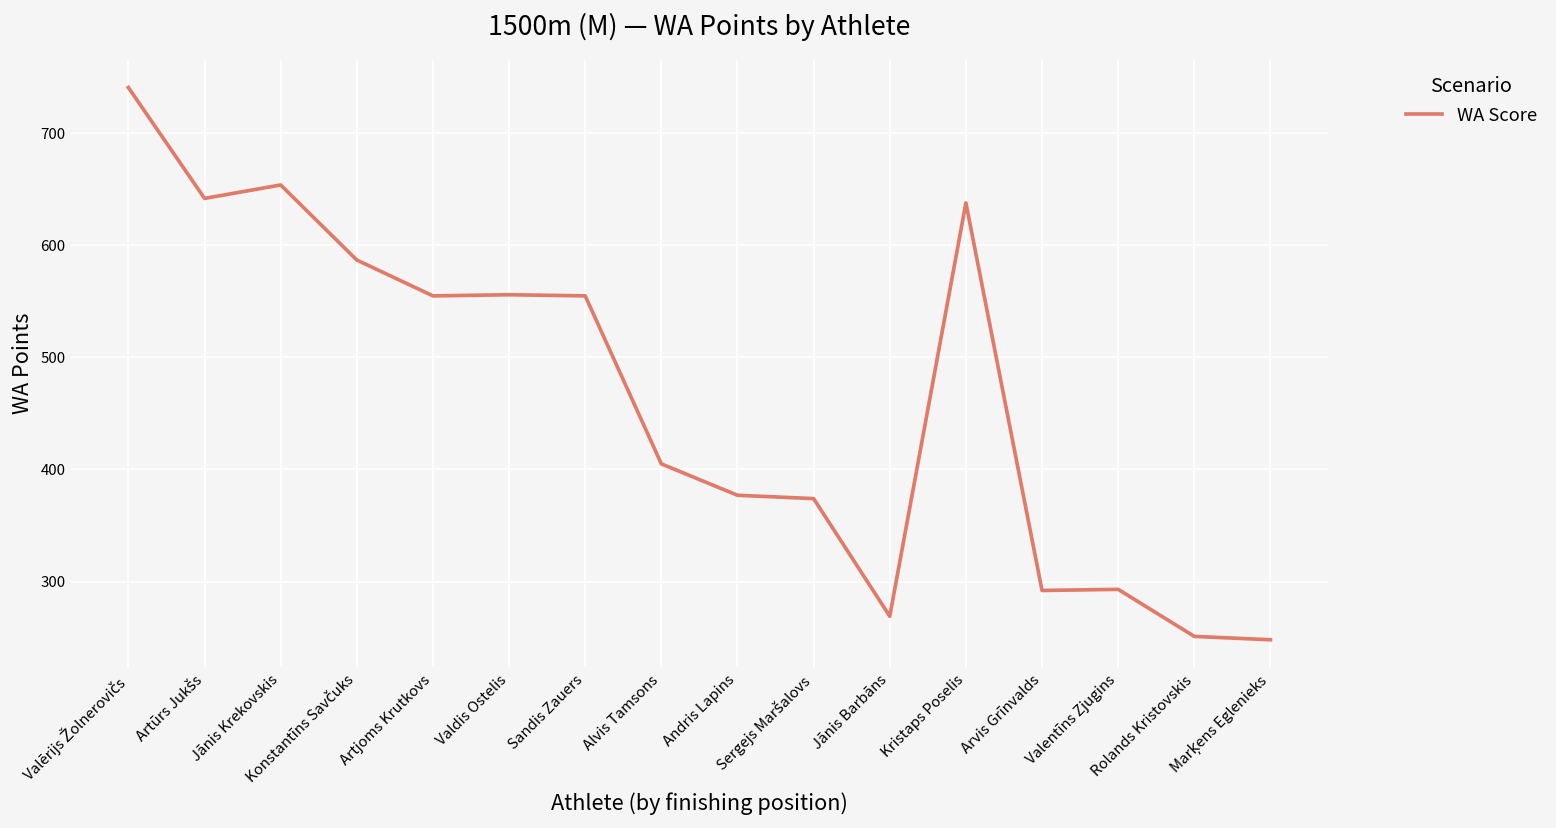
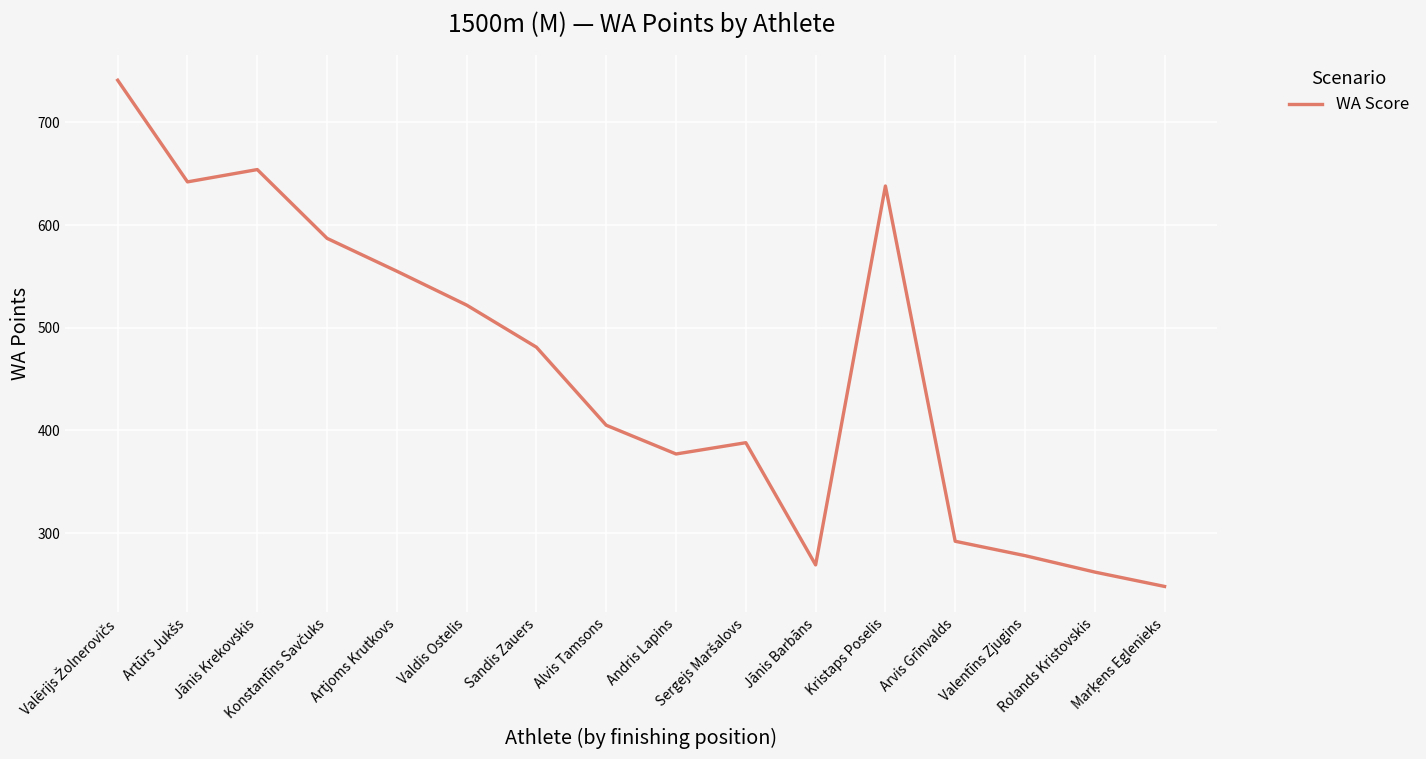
Valdis Ostelis: 560 -> 520
Sandis Zauers: 560 -> 480
Sergejs Maršalovs: 370 -> 390
Valentīns Zjugins: 290 -> 280
Rolands Kristovskis: 250 -> 260
